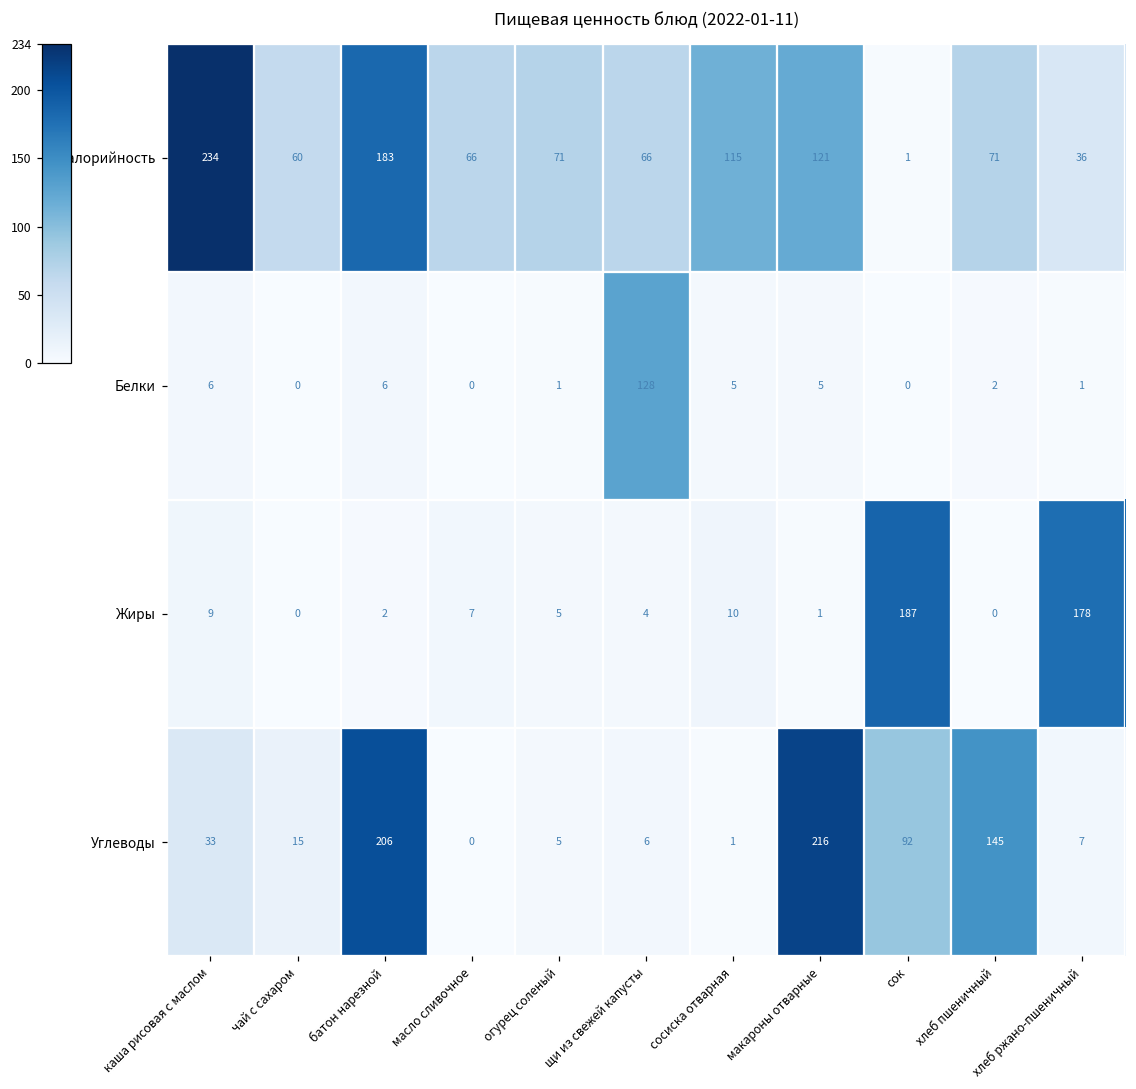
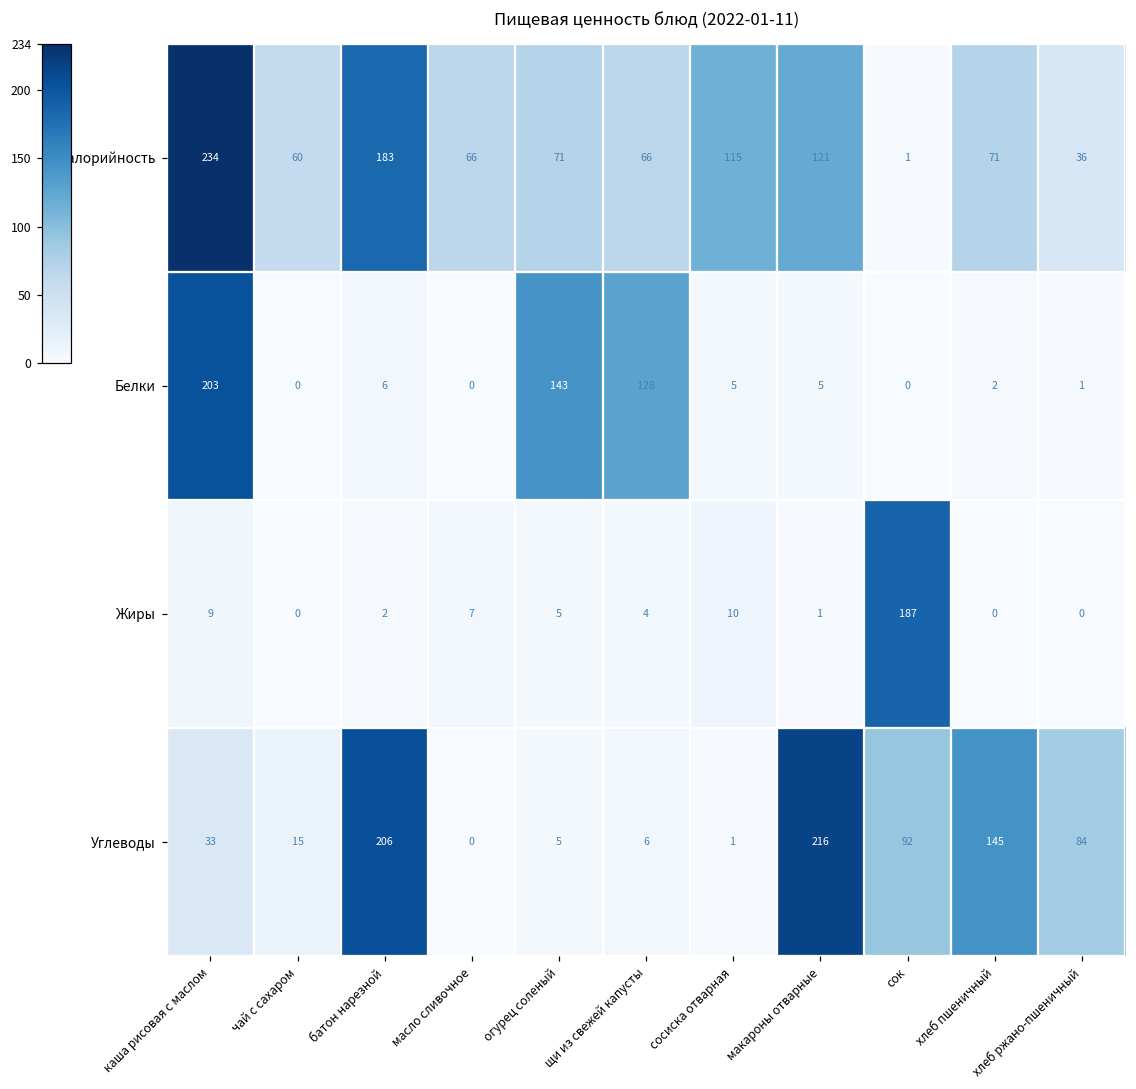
Белки, каша рисовая с маслом: 6 -> 203
Белки, огурец соленый: 1 -> 143
Жиры, хлеб ржано-пшеничный: 178 -> 0
Углеводы, хлеб ржано-пшеничный: 7 -> 84
